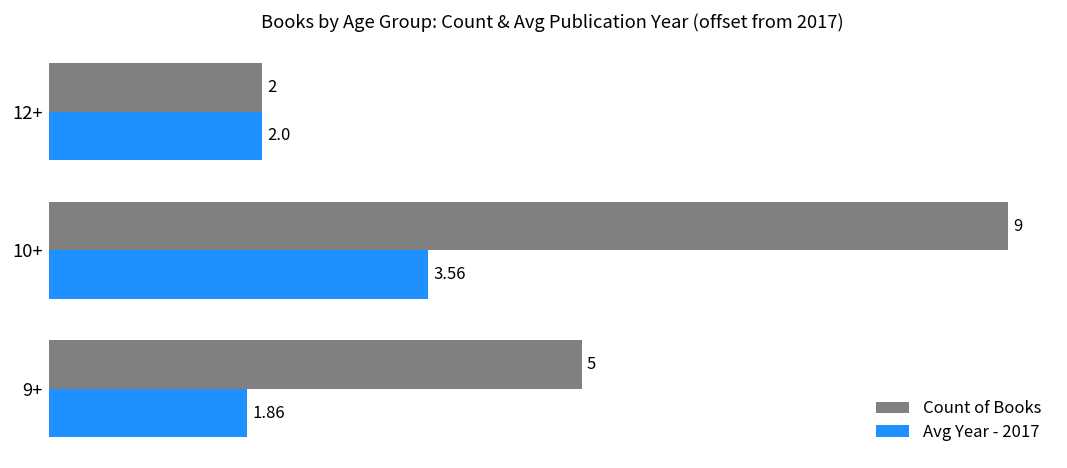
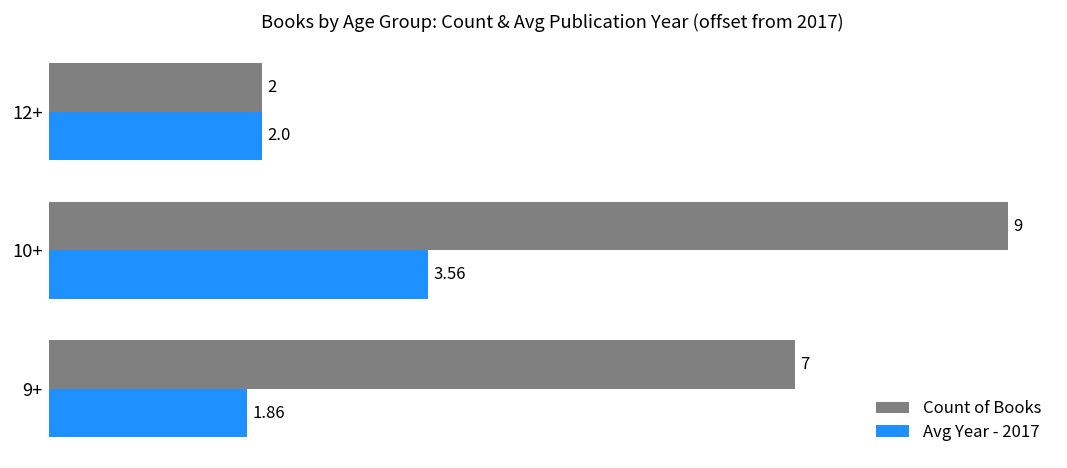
Count of Books, 9+: 5 -> 7
